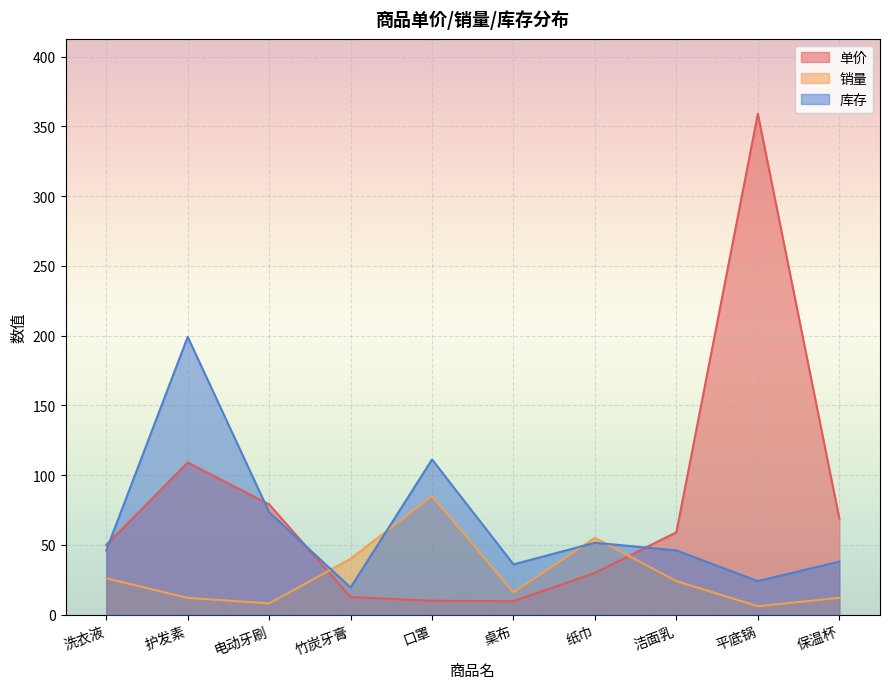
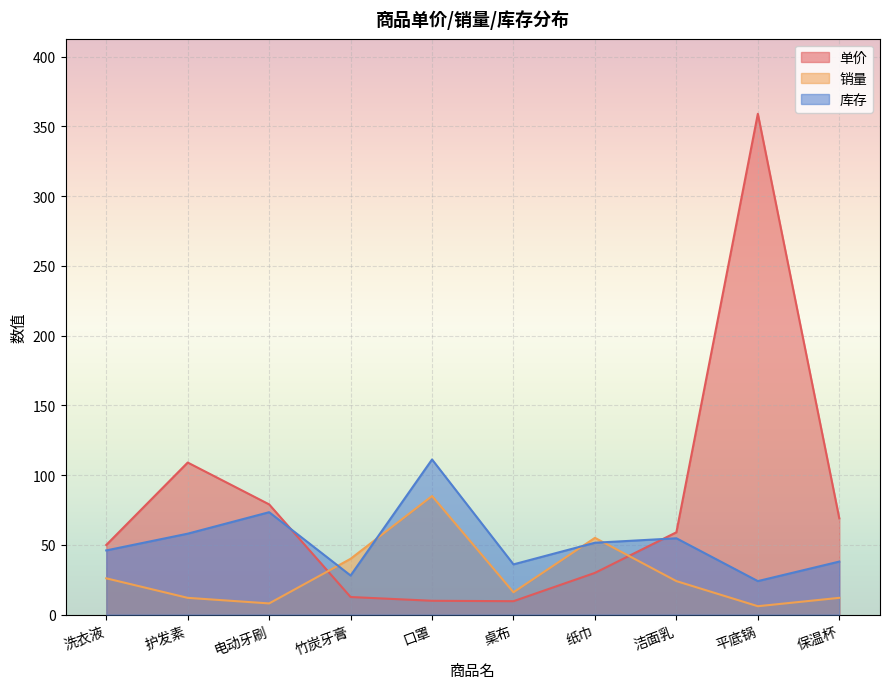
库存, 护发素: 199 -> 58
库存, 竹炭牙膏: 19 -> 28
库存, 洁面乳: 46 -> 55
